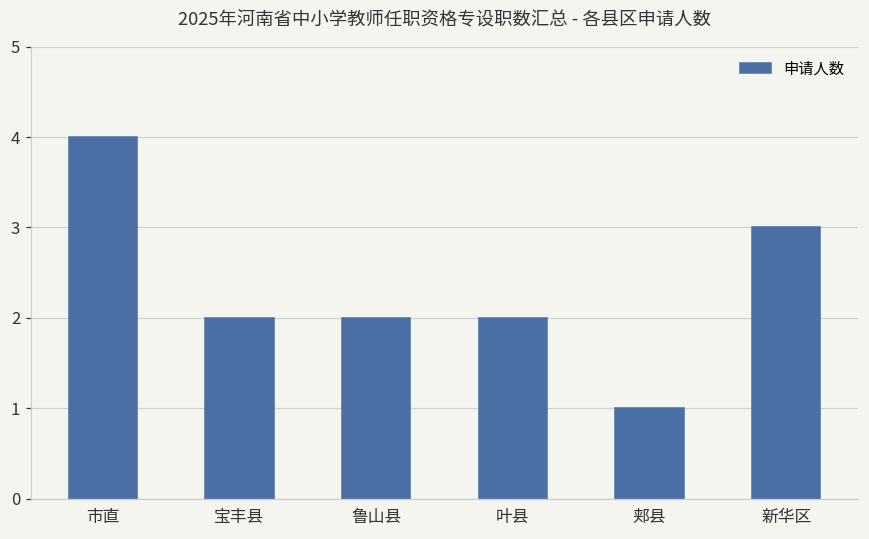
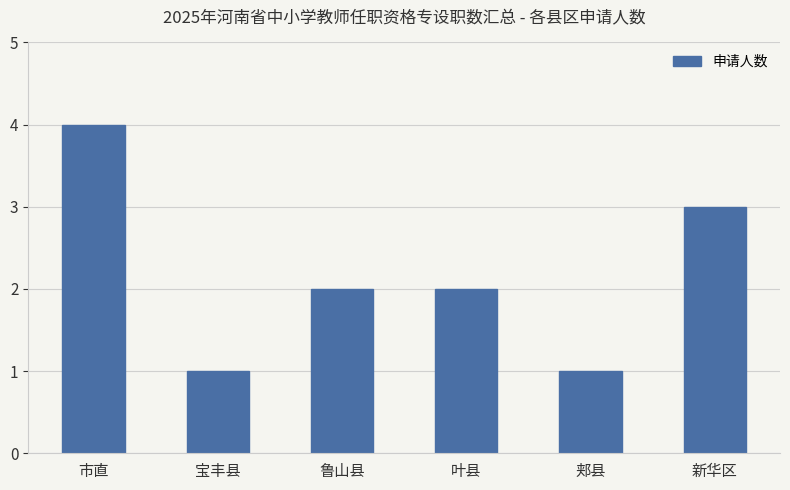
宝丰县: 2 -> 1
